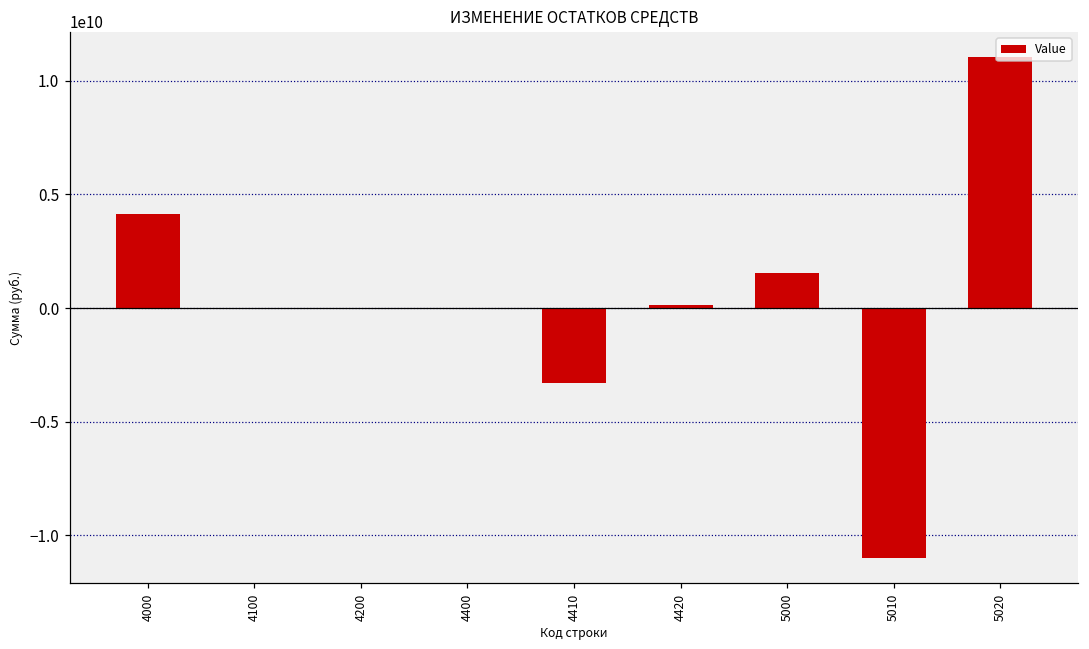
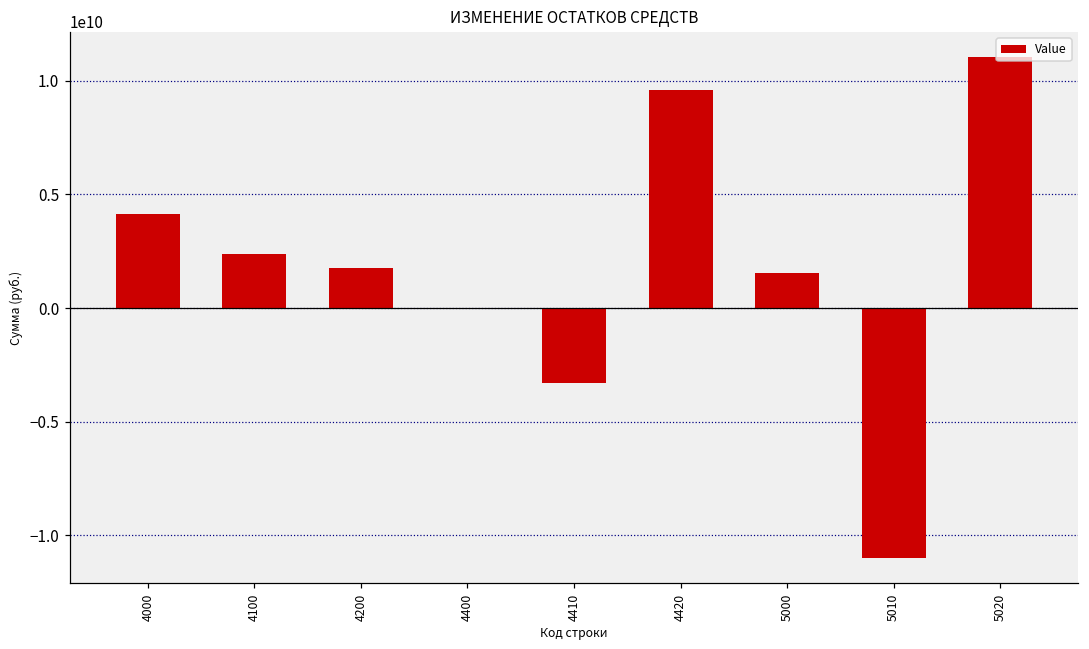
4100: 0 -> 2400000000
4200: 0 -> 1800000000
4420: 100000000 -> 9600000000
